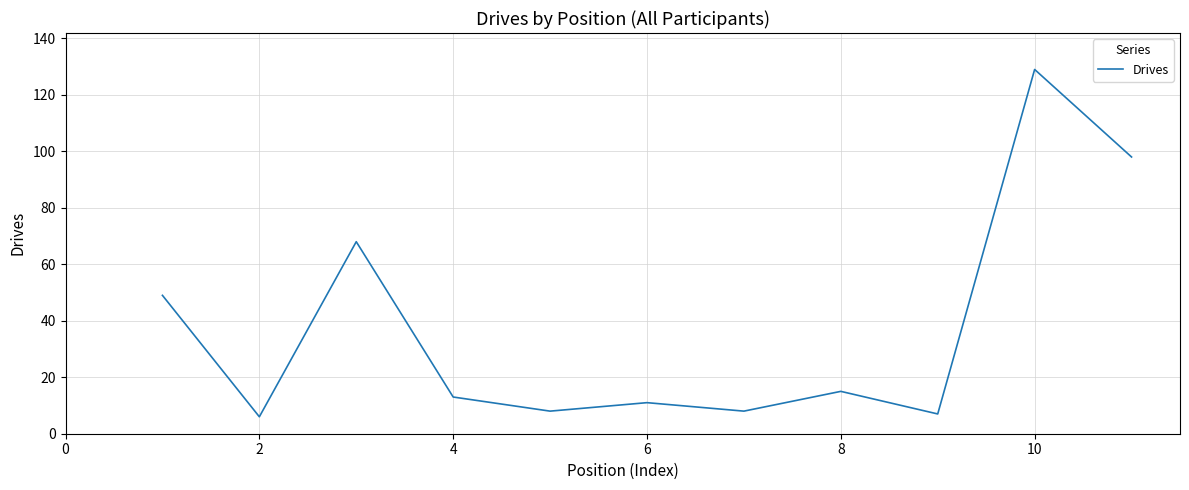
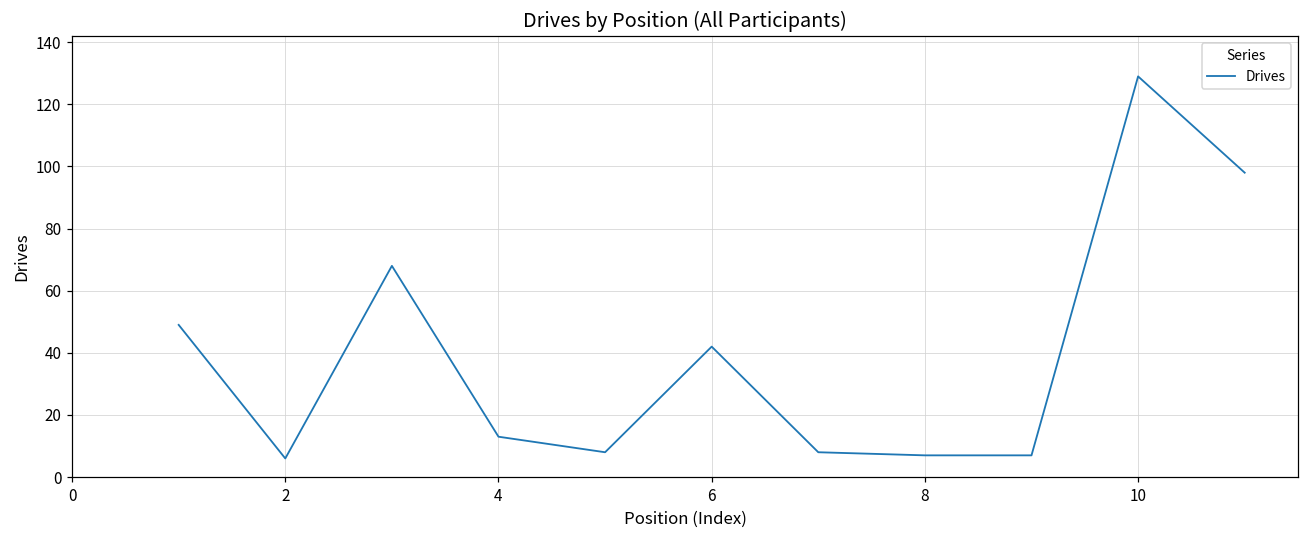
6: 11 -> 42
8: 15 -> 7
